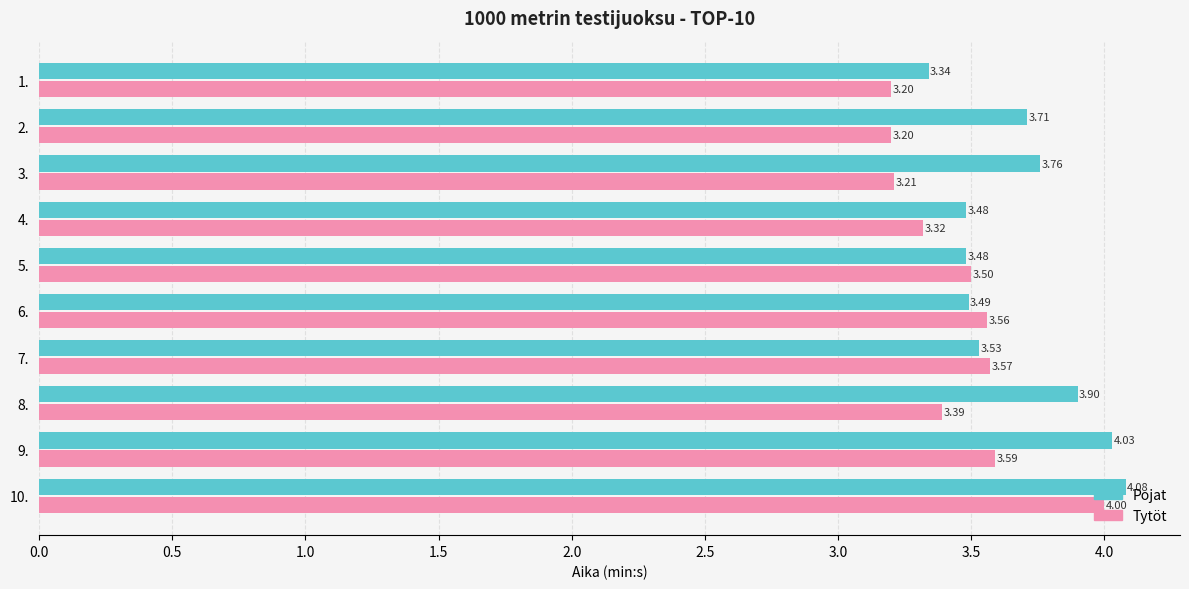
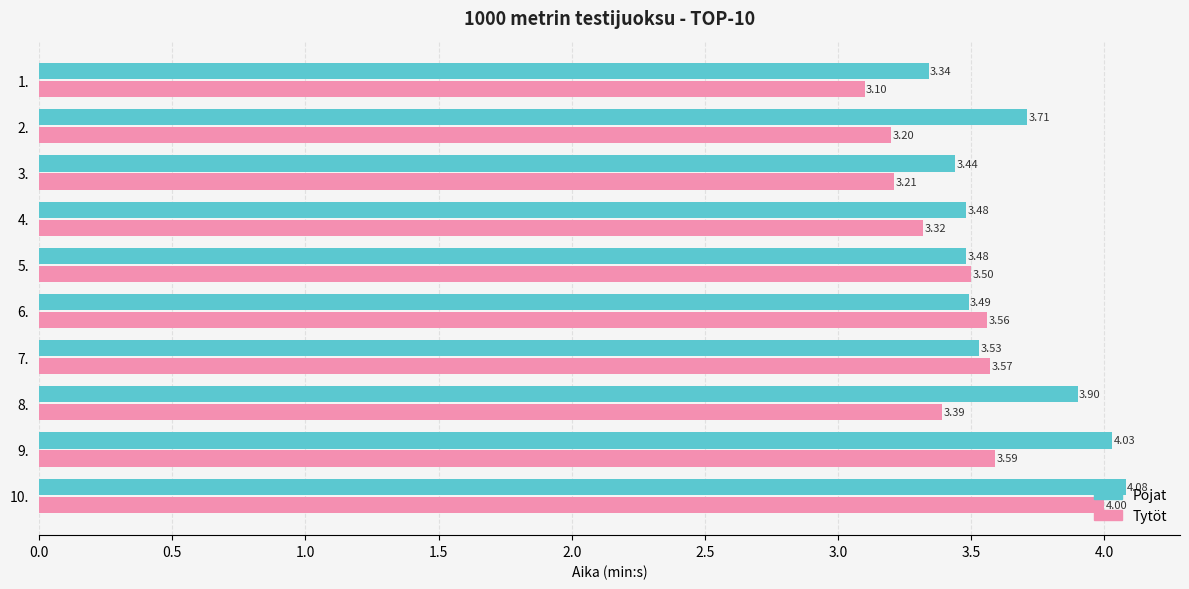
Tytöt, 1.: 3.20 -> 3.10
Pojat, 3.: 3.76 -> 3.44
